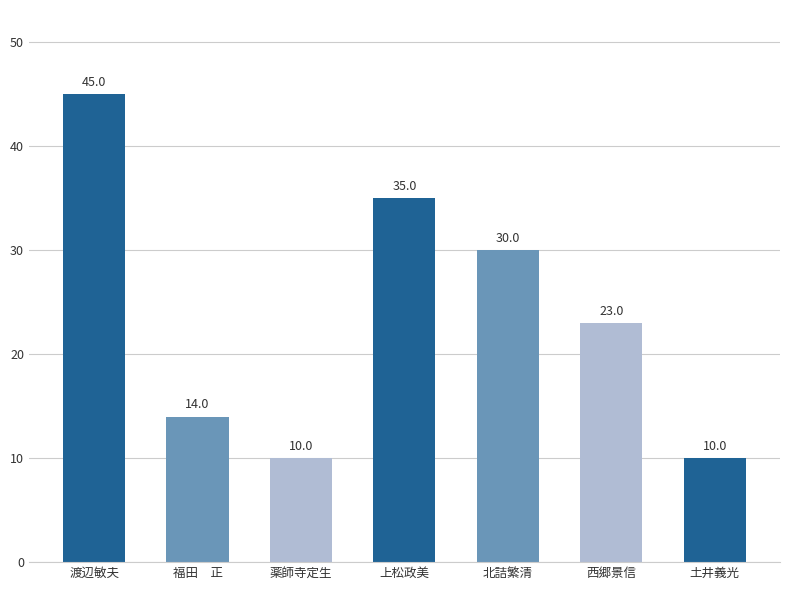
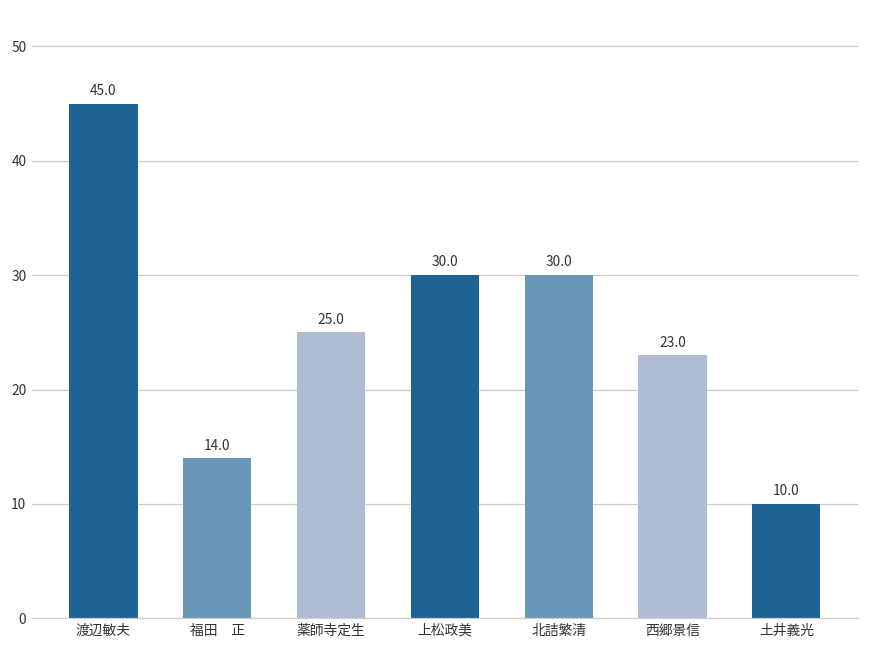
薬師寺定生: 10.0 -> 25.0
上松政美: 35.0 -> 30.0
